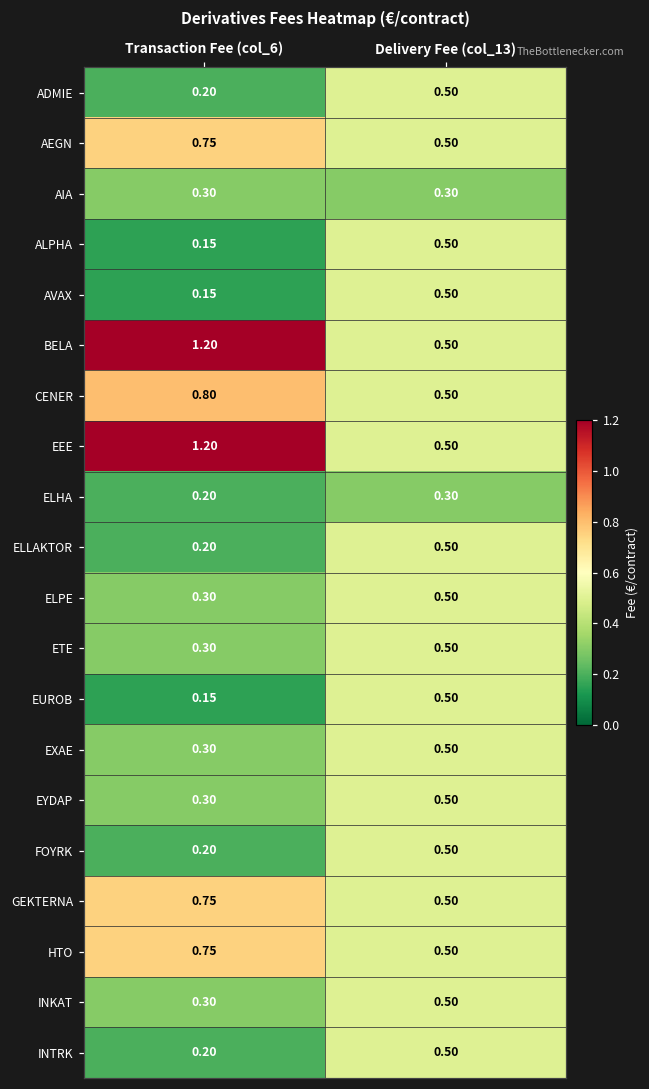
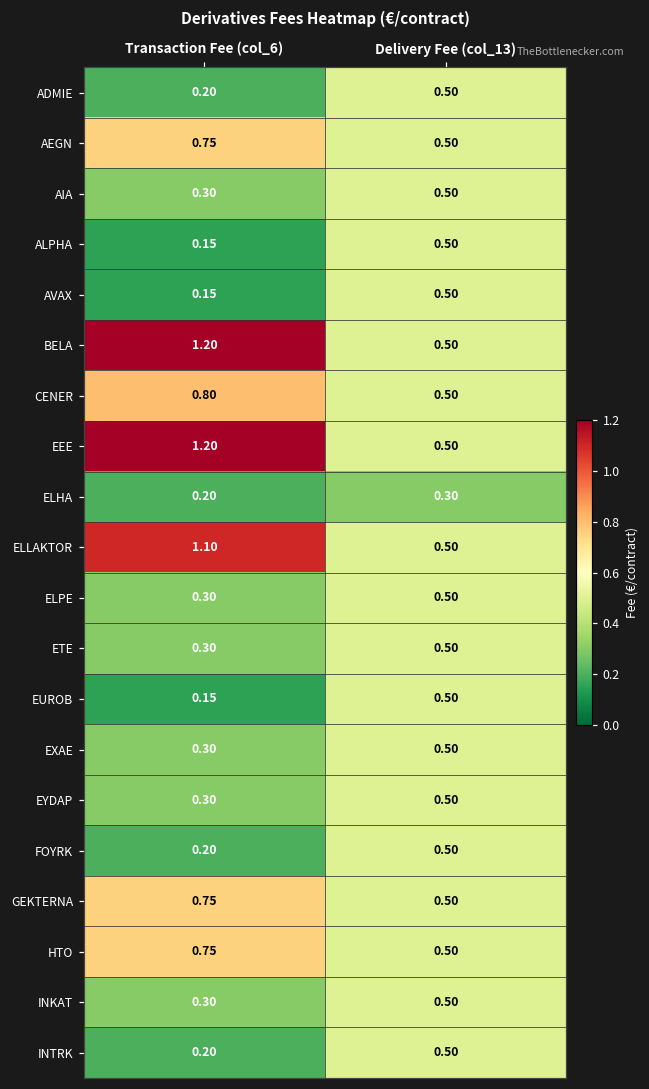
AIA, Delivery Fee (col_13): 0.30 -> 0.50
ELLAKTOR, Transaction Fee (col_6): 0.20 -> 1.10
